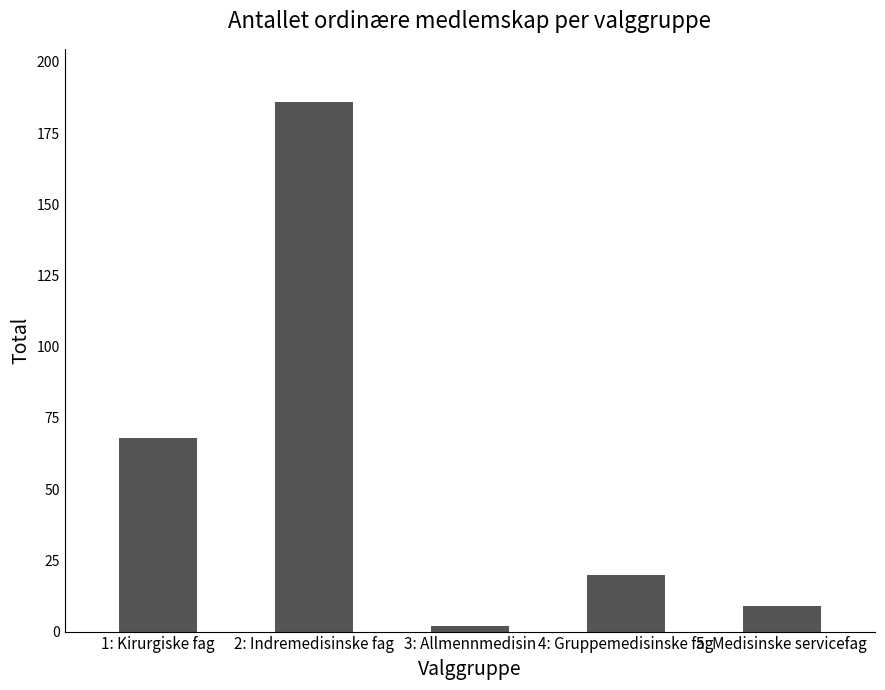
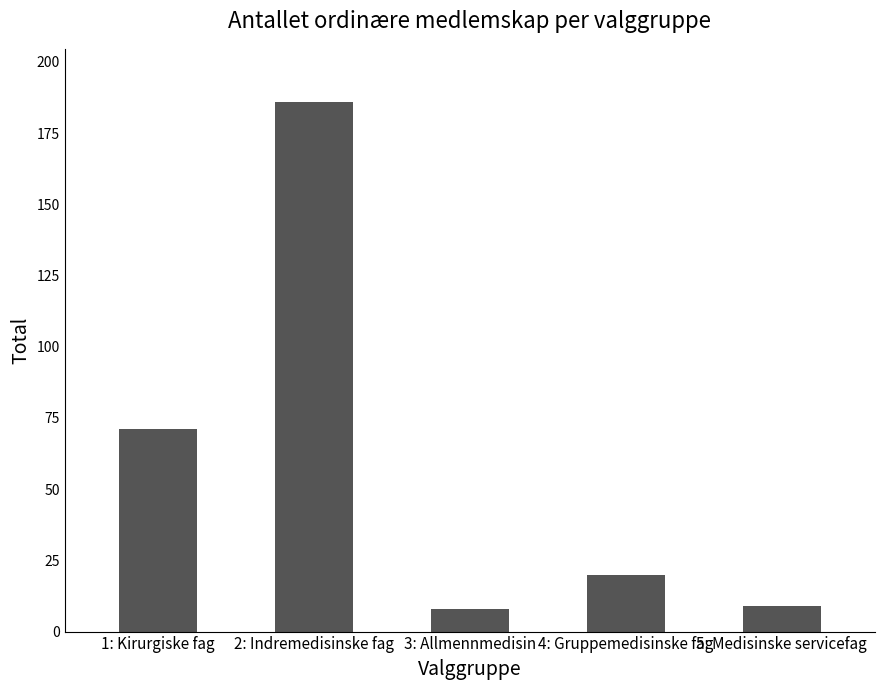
1: Kirurgiske fag: 68 -> 71
3: Allmennmedisin: 2 -> 8
